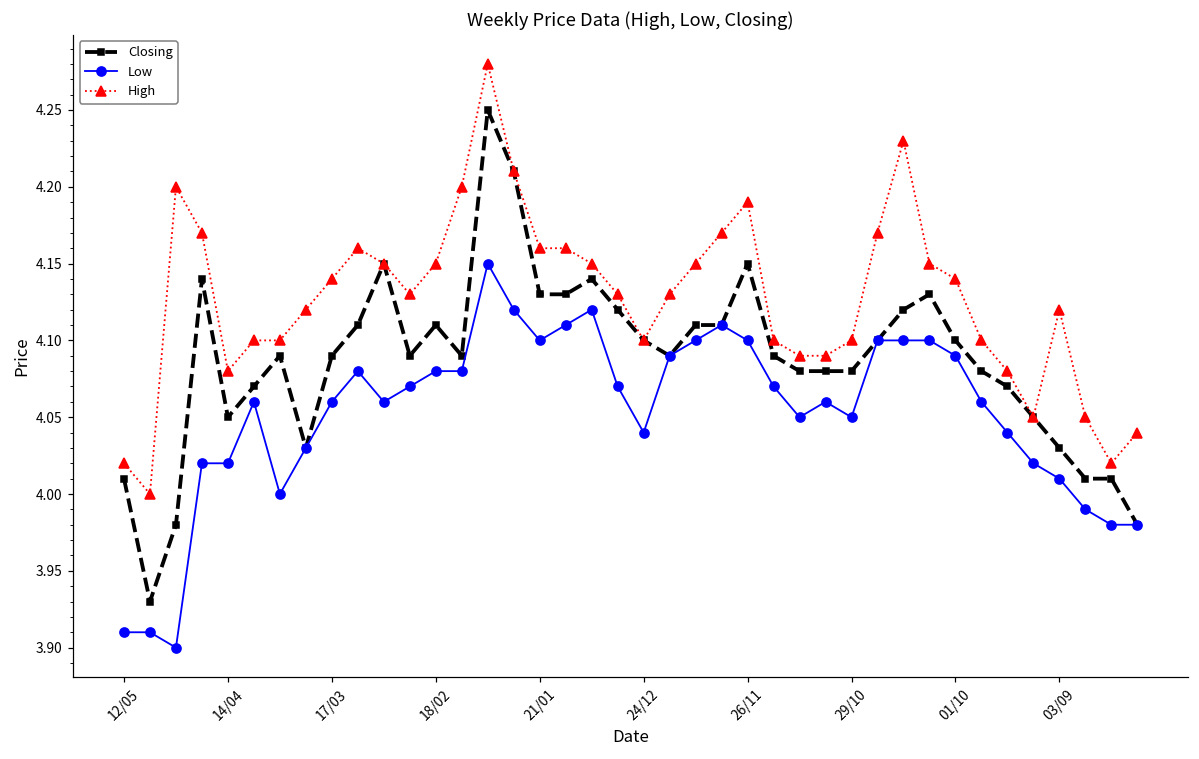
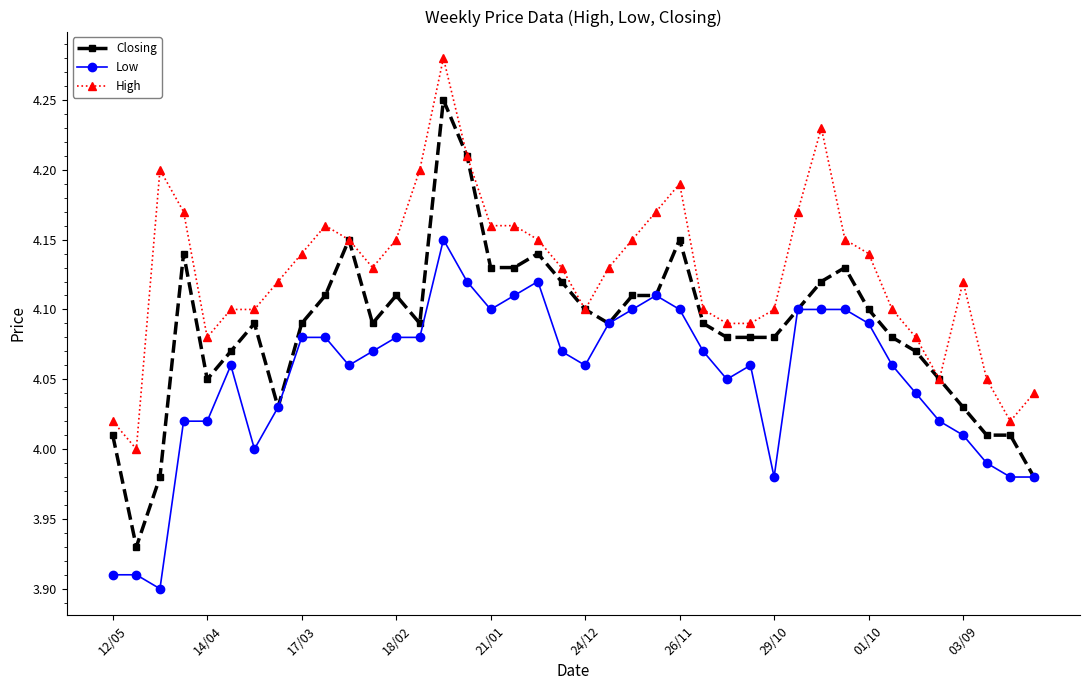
Low, 17/03: 4.06 -> 4.08
Low, 24/12: 4.04 -> 4.06
Low, 29/10: 4.05 -> 3.98
